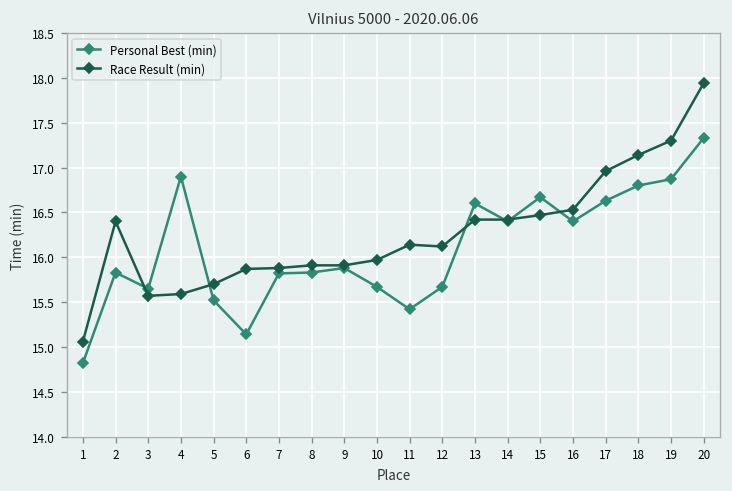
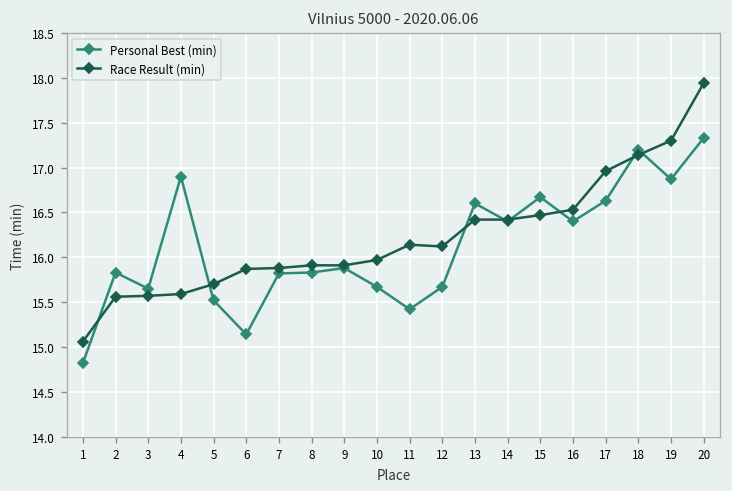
Race Result (min), 2: 16.4 -> 15.6
Personal Best (min), 18: 16.8 -> 17.2
